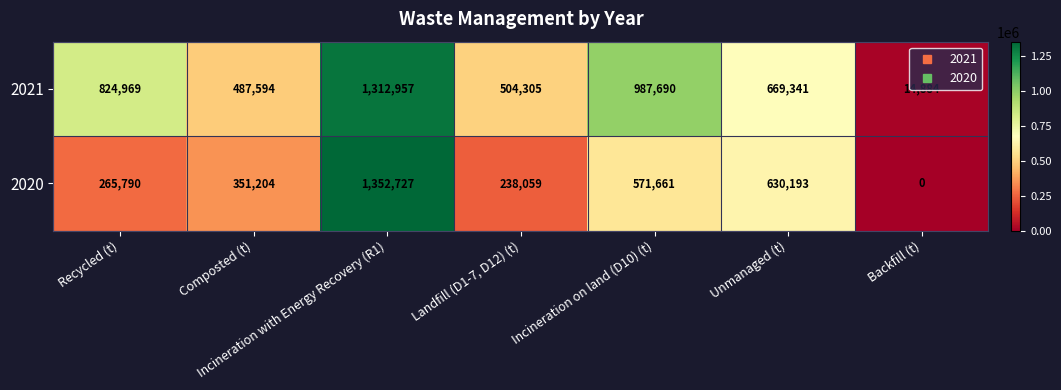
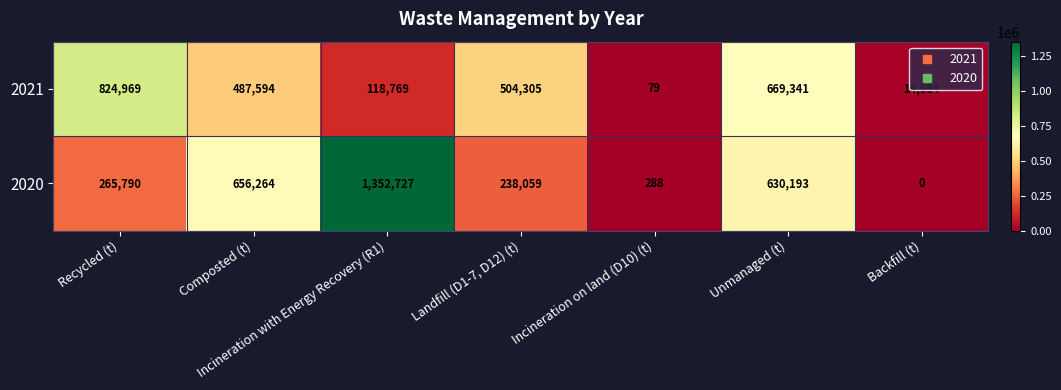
2021, Incineration with Energy Recovery (R1): 1,312,957 -> 118,769
2021, Incineration on land (D10) (t): 987,690 -> 79
2020, Composted (t): 351,204 -> 656,264
2020, Incineration on land (D10) (t): 571,661 -> 288
